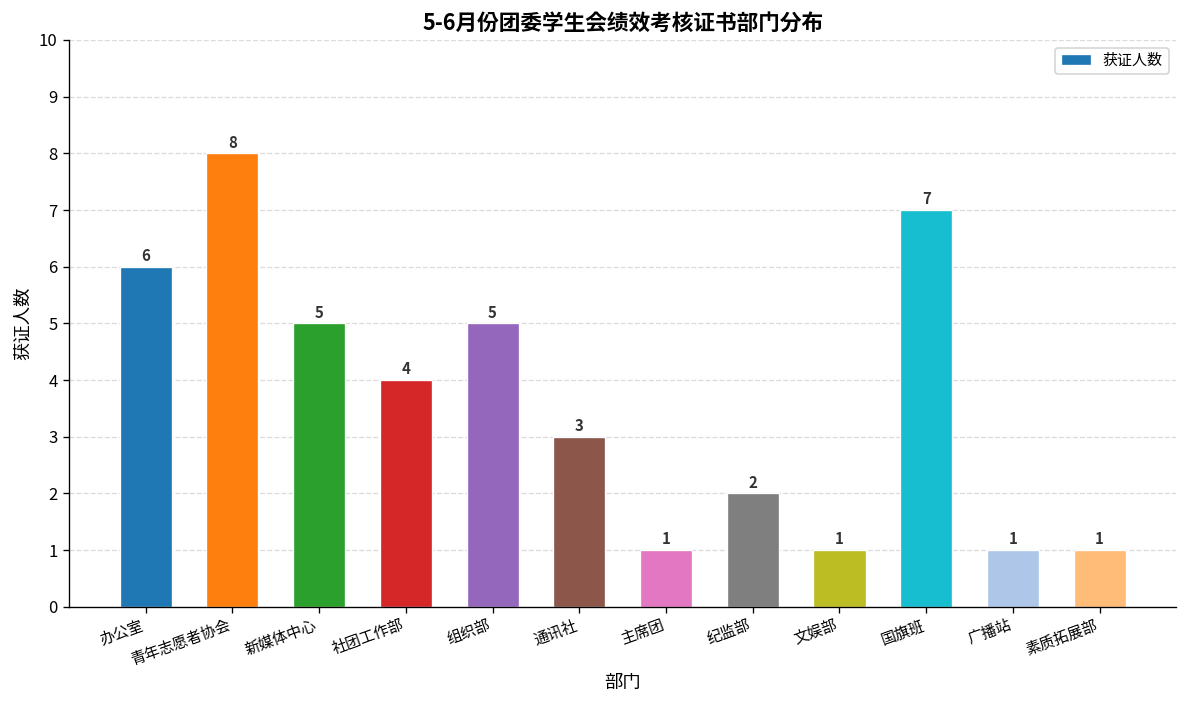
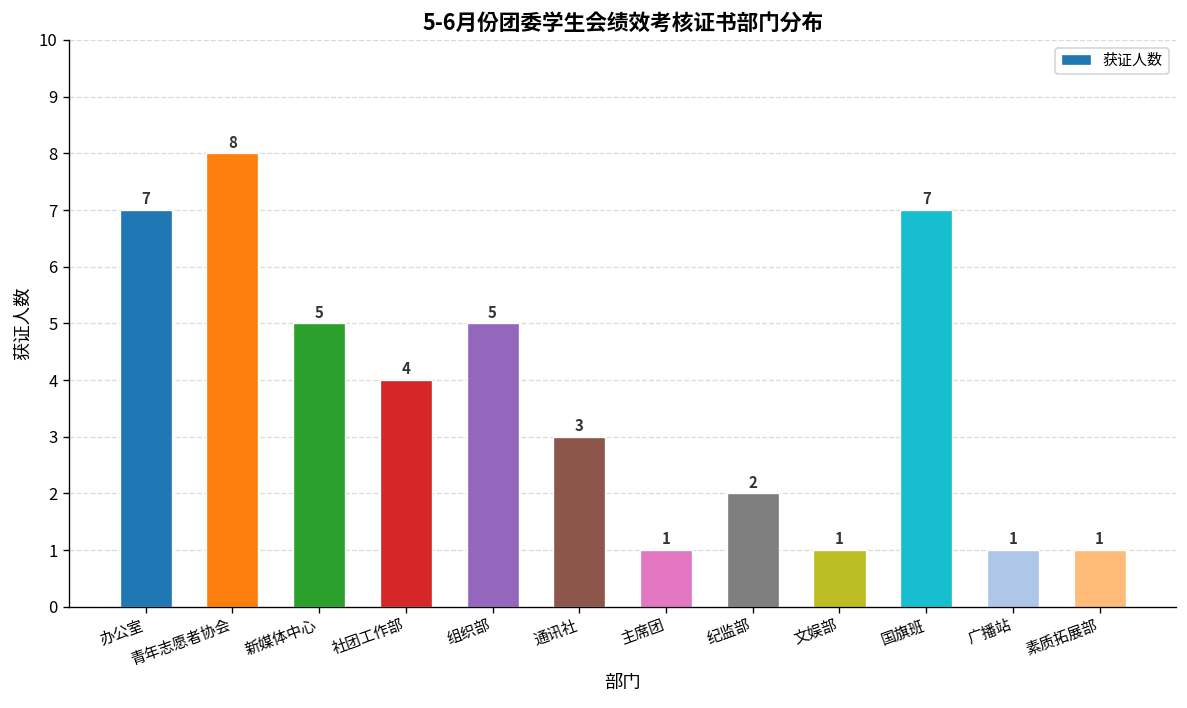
办公室: 6 -> 7
